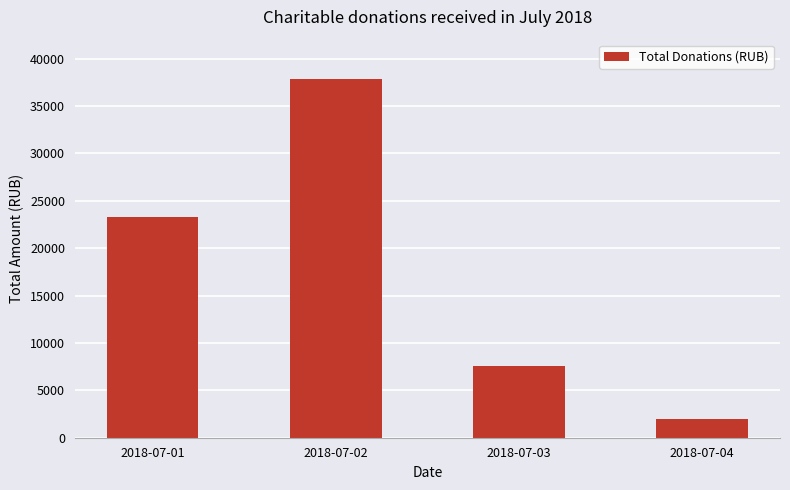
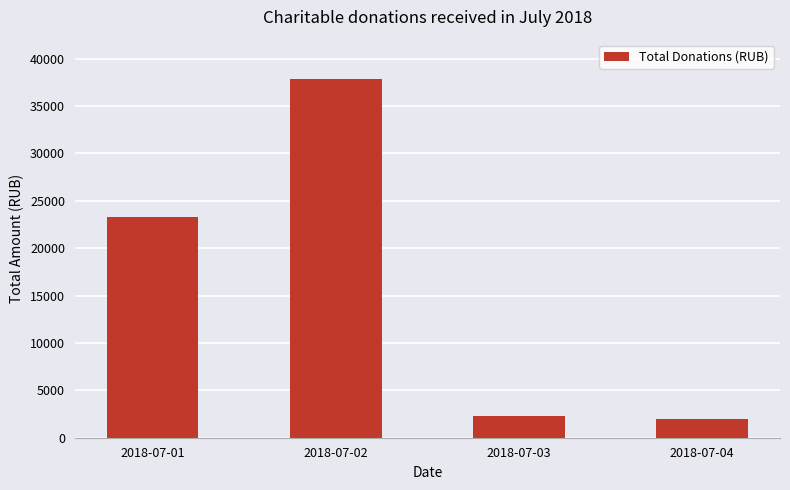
2018-07-03: 8000 -> 2000
